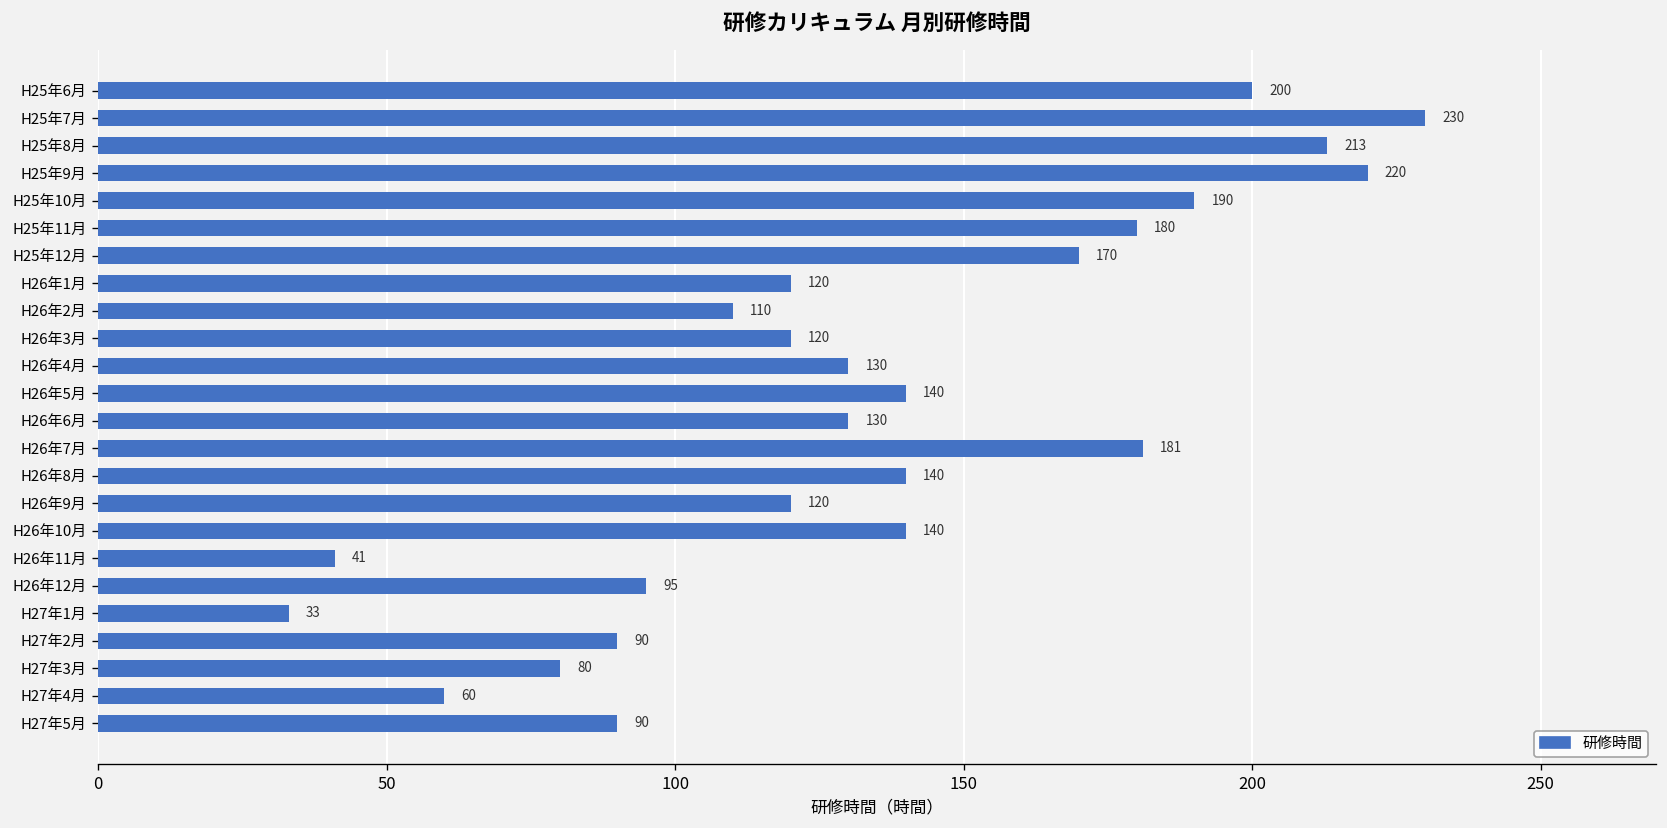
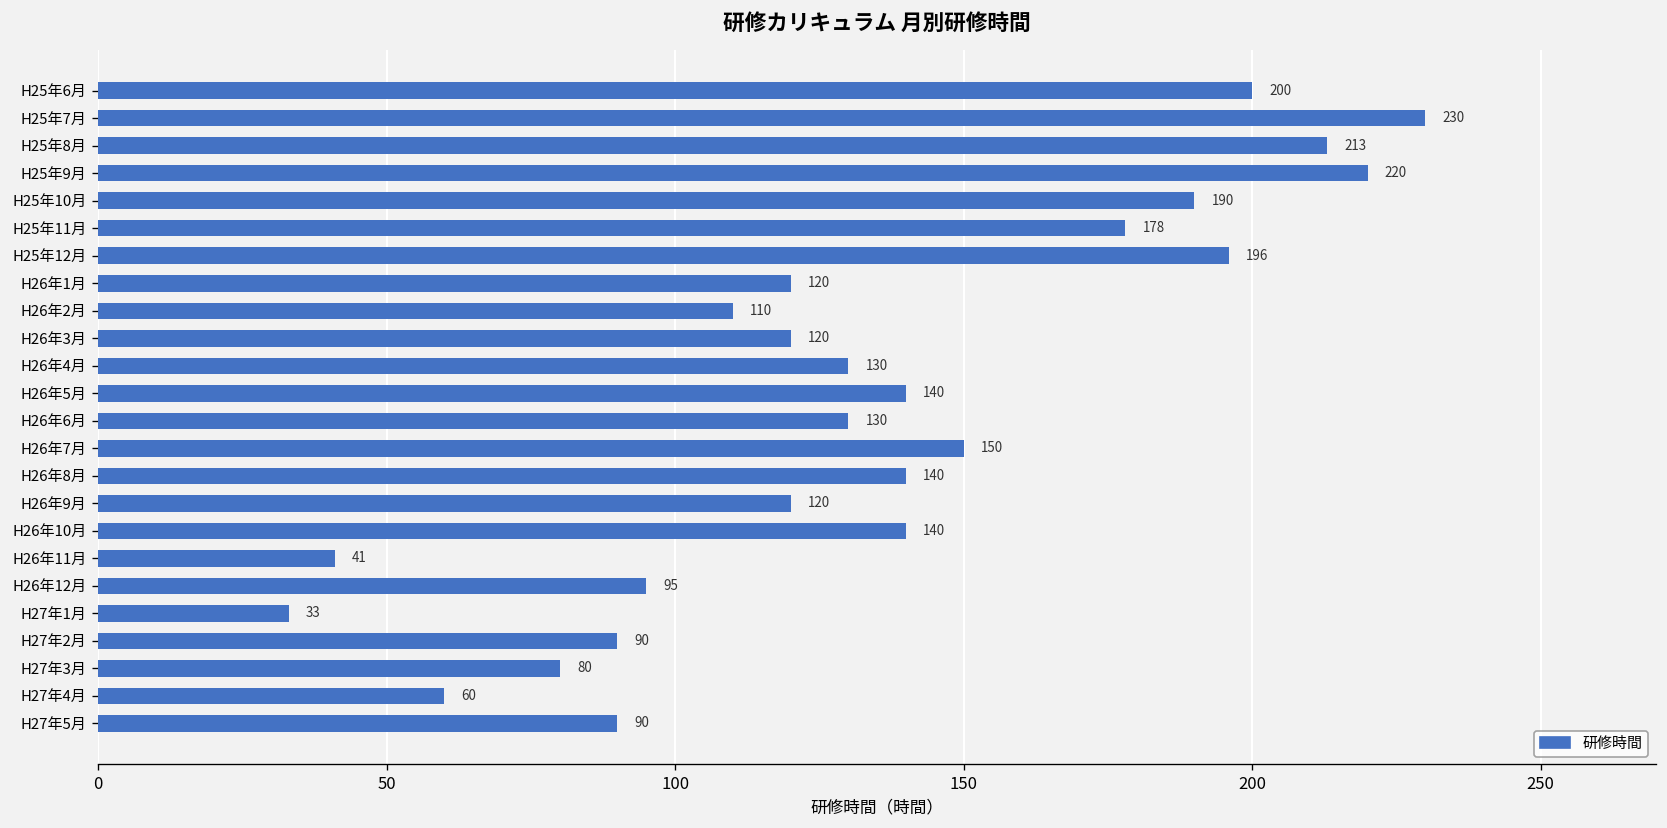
H25年11月: 180 -> 178
H25年12月: 170 -> 196
H26年7月: 181 -> 150
